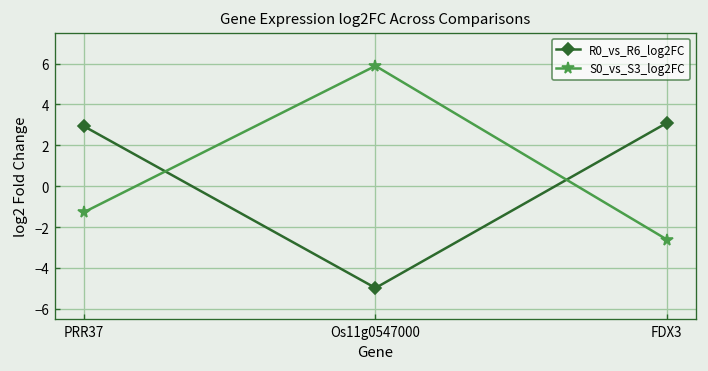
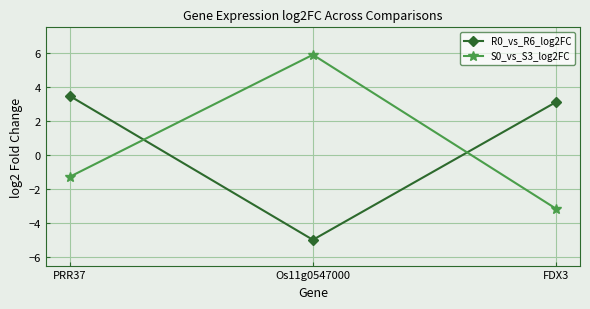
R0_vs_R6_log2FC, PRR37: 2.9 -> 3.5
S0_vs_S3_log2FC, FDX3: -2.6 -> -3.1
